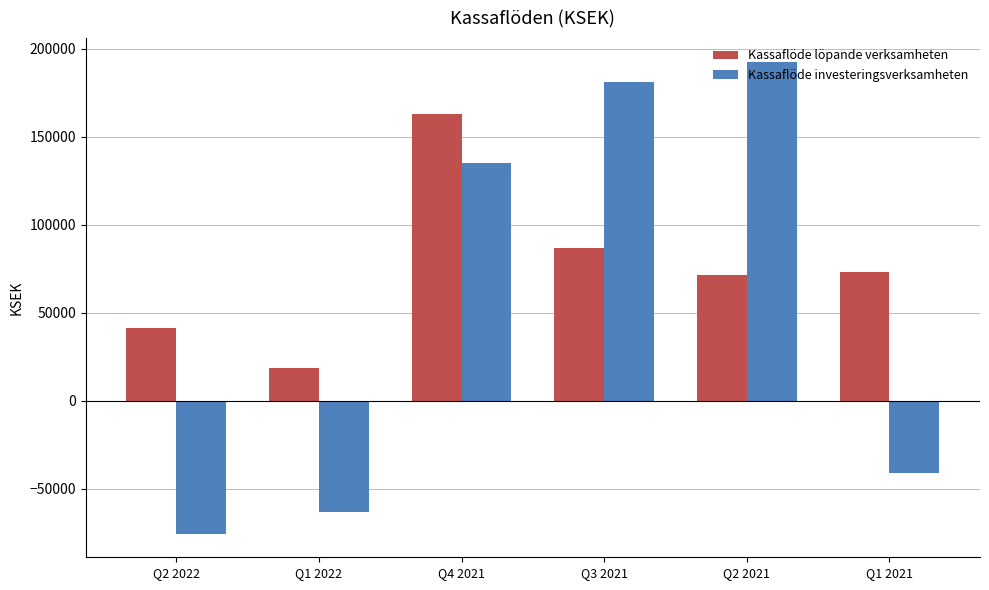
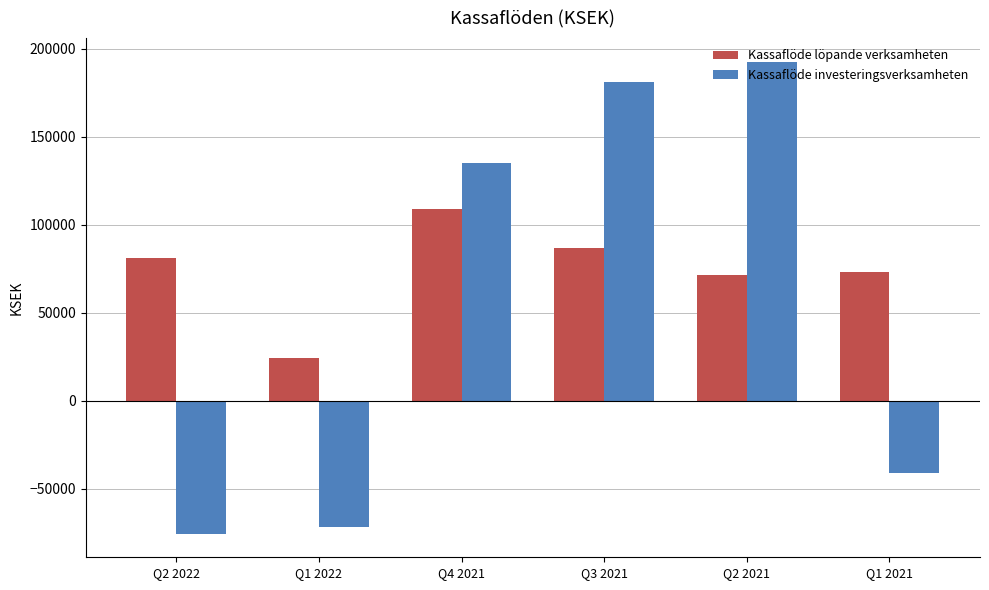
Kassaflöde löpande verksamheten, Q2 2022: 41000 -> 81000
Kassaflöde löpande verksamheten, Q1 2022: 19000 -> 24000
Kassaflöde investeringsverksamheten, Q1 2022: -63000 -> -72000
Kassaflöde löpande verksamheten, Q4 2021: 163000 -> 109000
